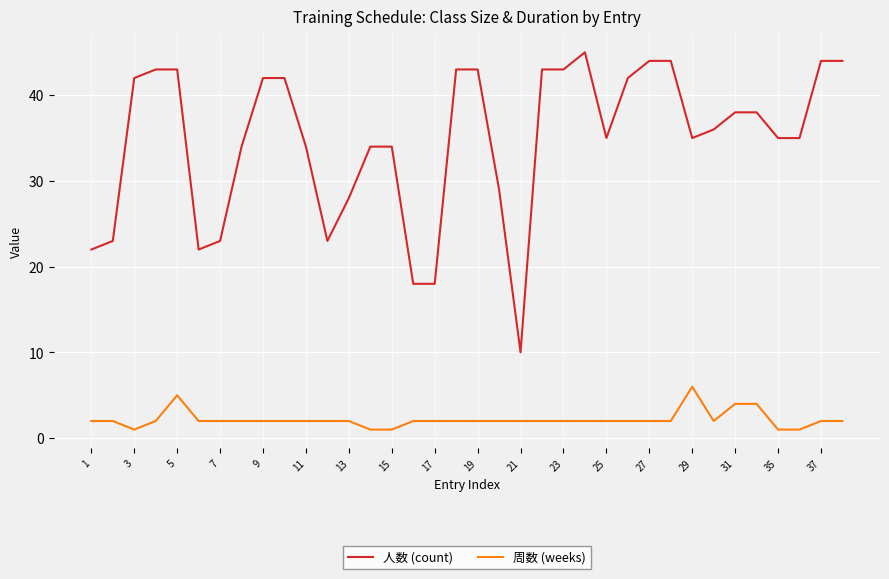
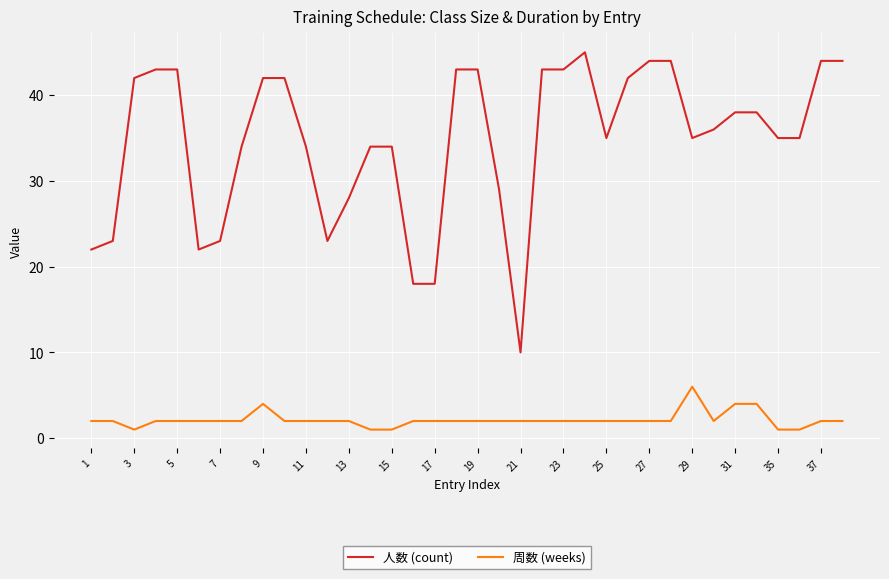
周数 (weeks), 5: 5 -> 2
周数 (weeks), 9: 2 -> 4
